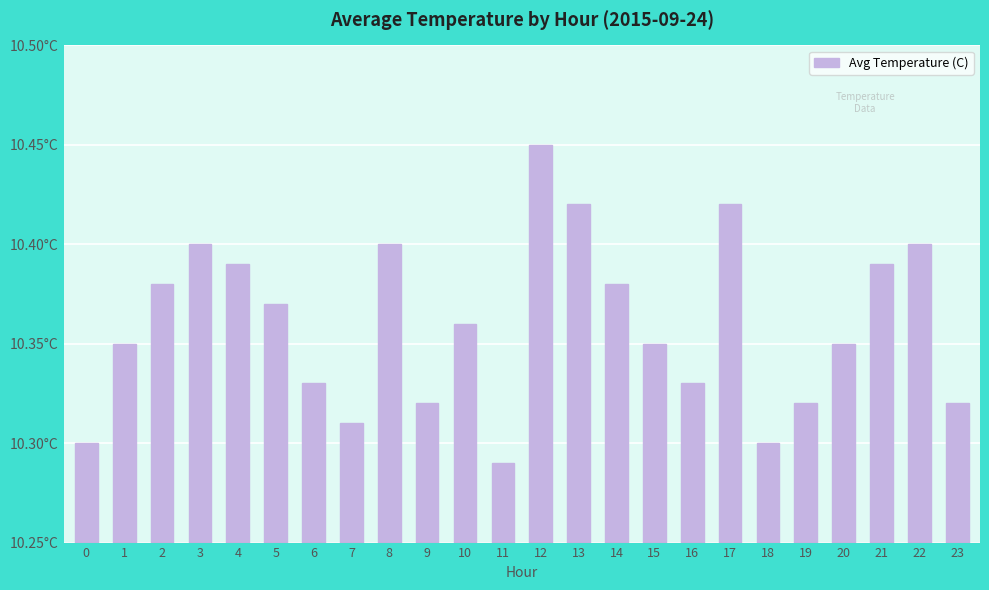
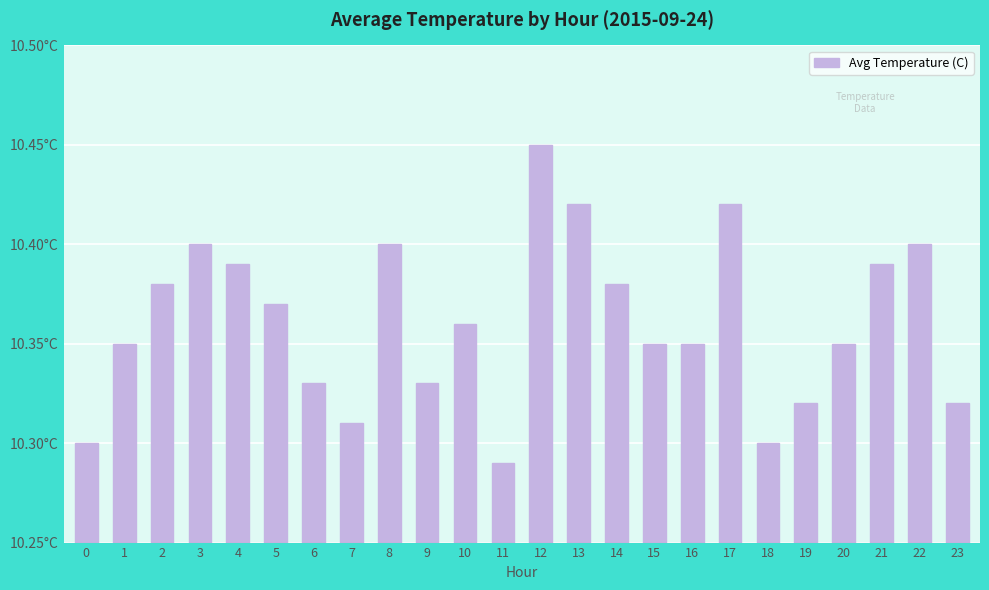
9: 10.32°C -> 10.33°C
16: 10.33°C -> 10.35°C
